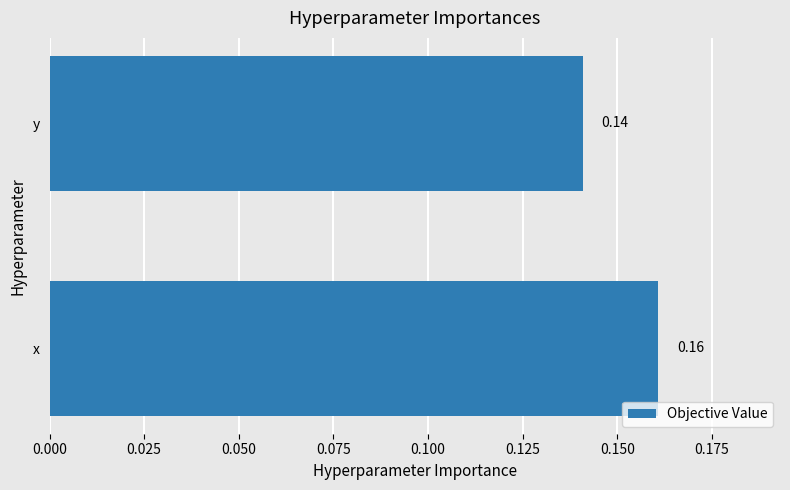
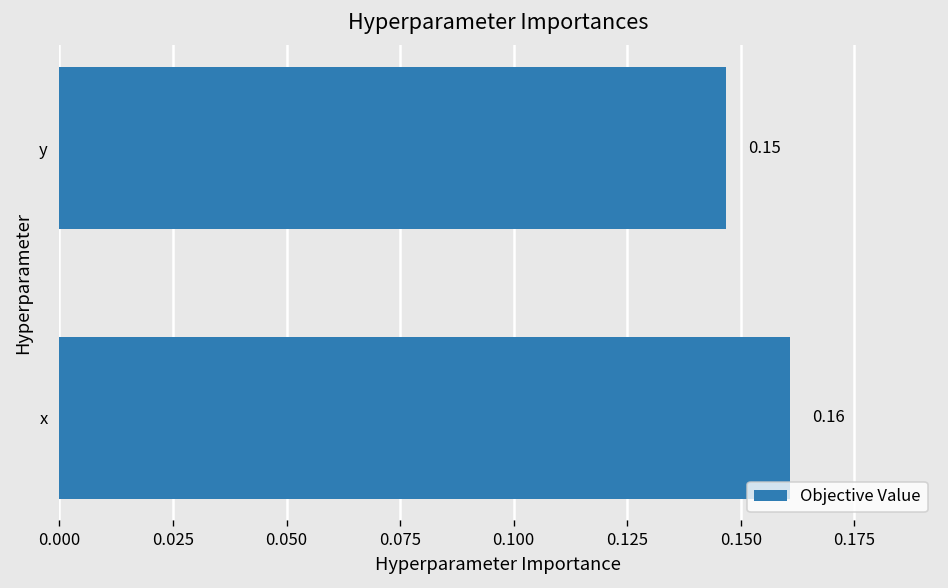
y: 0.14 -> 0.15
